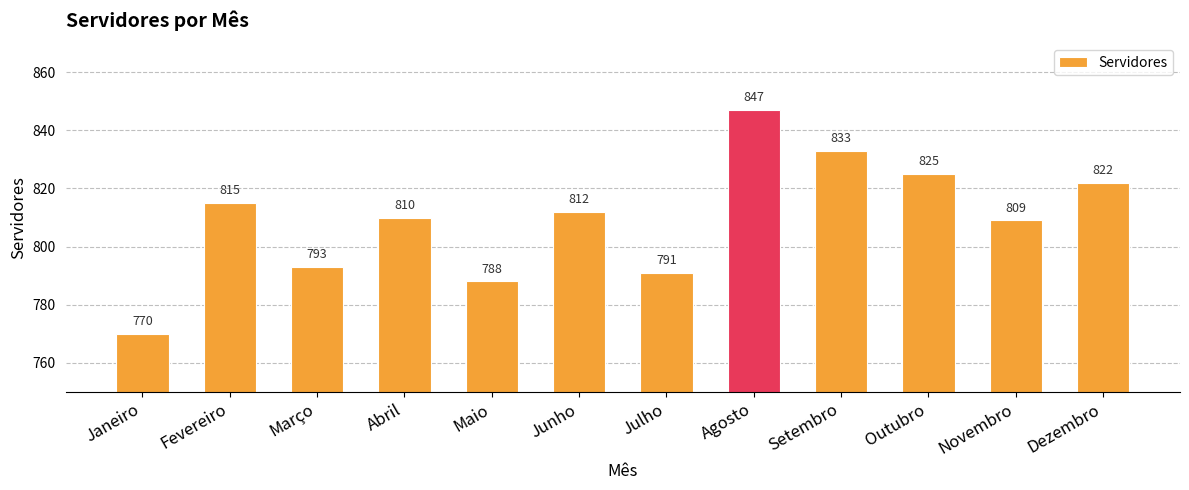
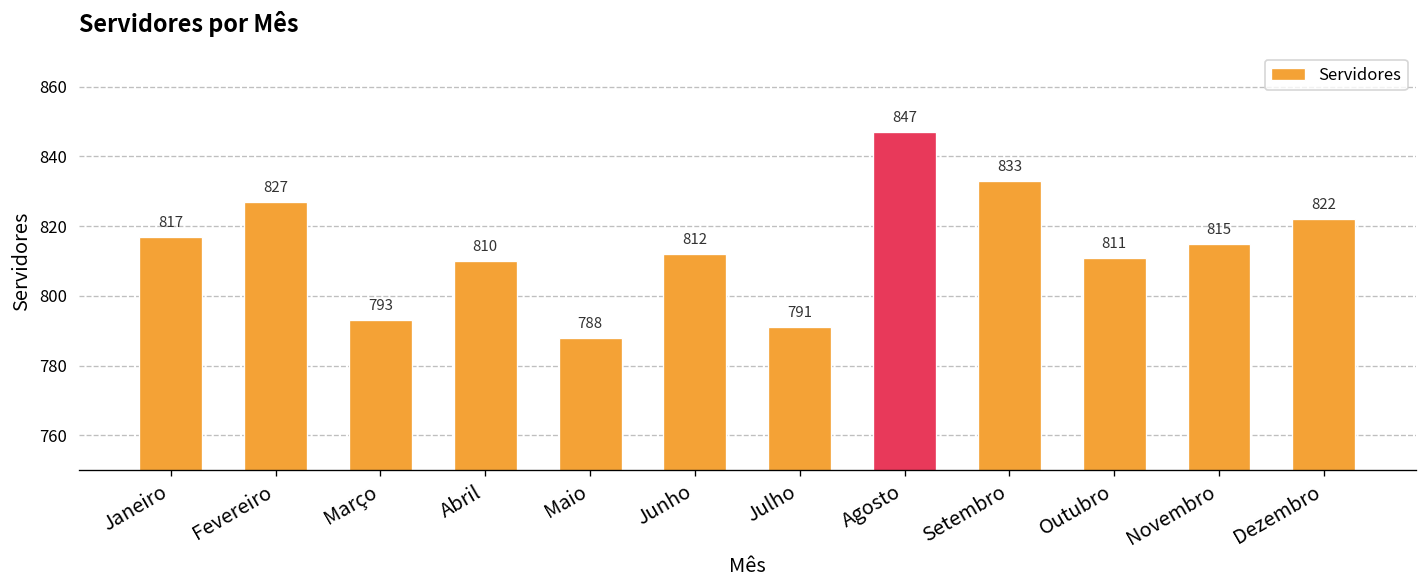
Janeiro: 770 -> 817
Fevereiro: 815 -> 827
Outubro: 825 -> 811
Novembro: 809 -> 815
